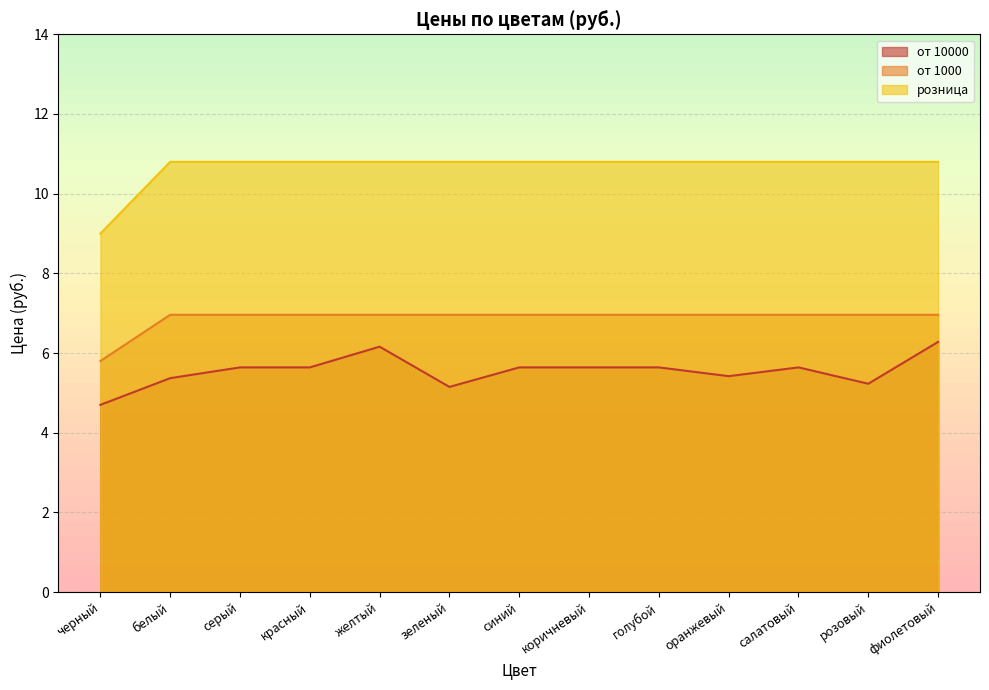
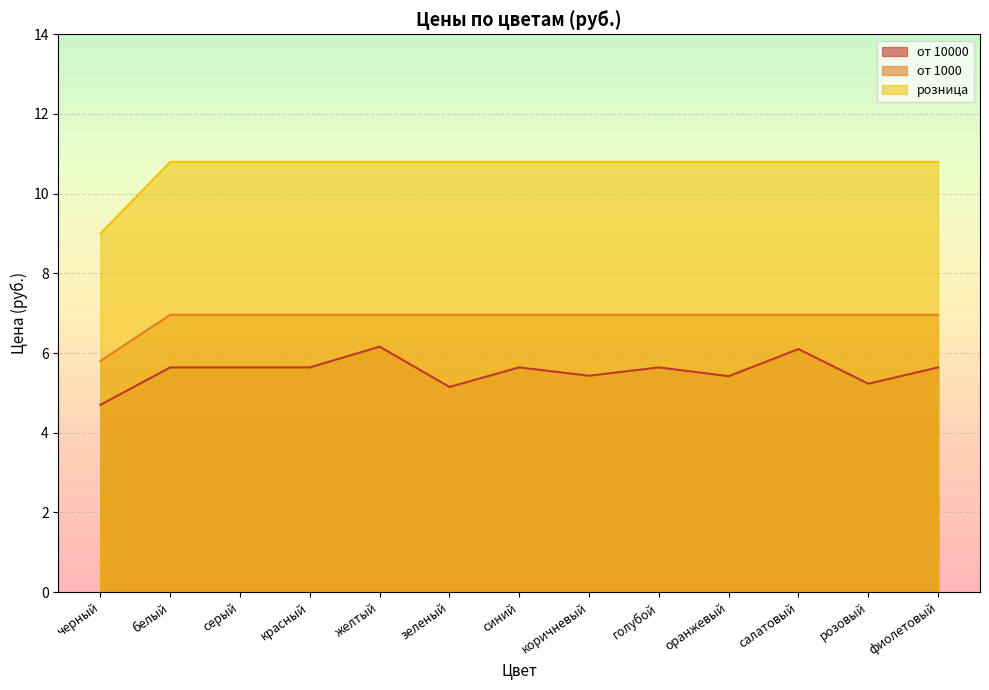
от 10000, белый: 5.4 -> 5.6
от 10000, коричневый: 5.6 -> 5.4
от 10000, салатовый: 5.6 -> 6.1
от 10000, фиолетовый: 6.3 -> 5.6
